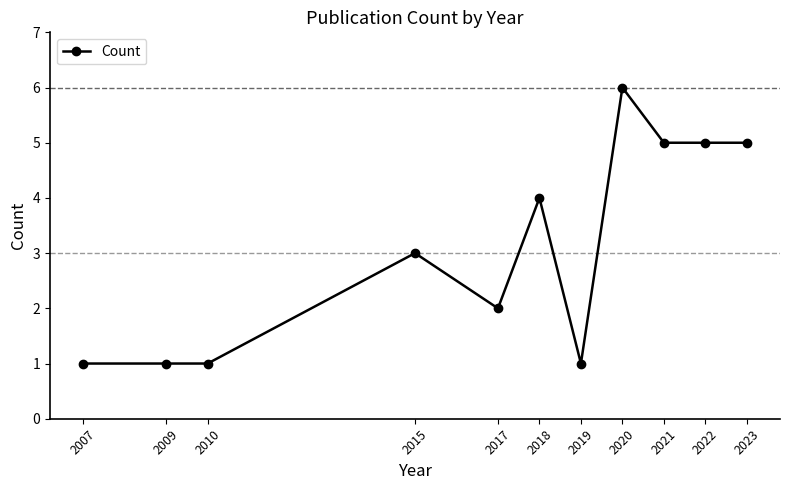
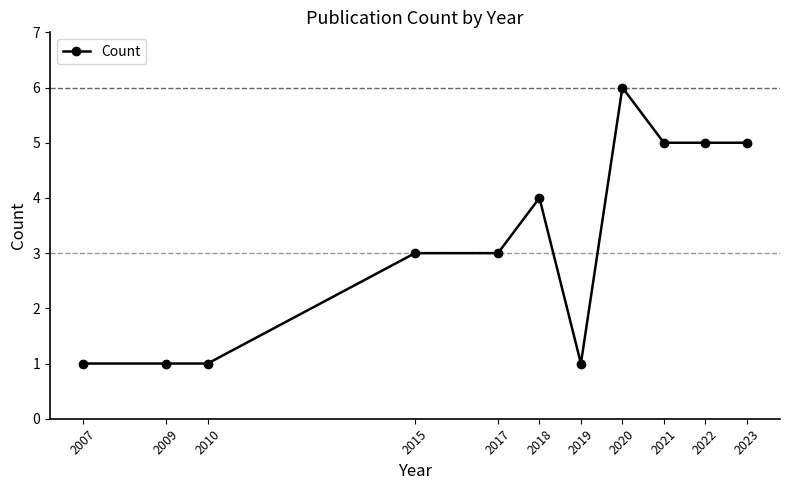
2017: 2 -> 3
